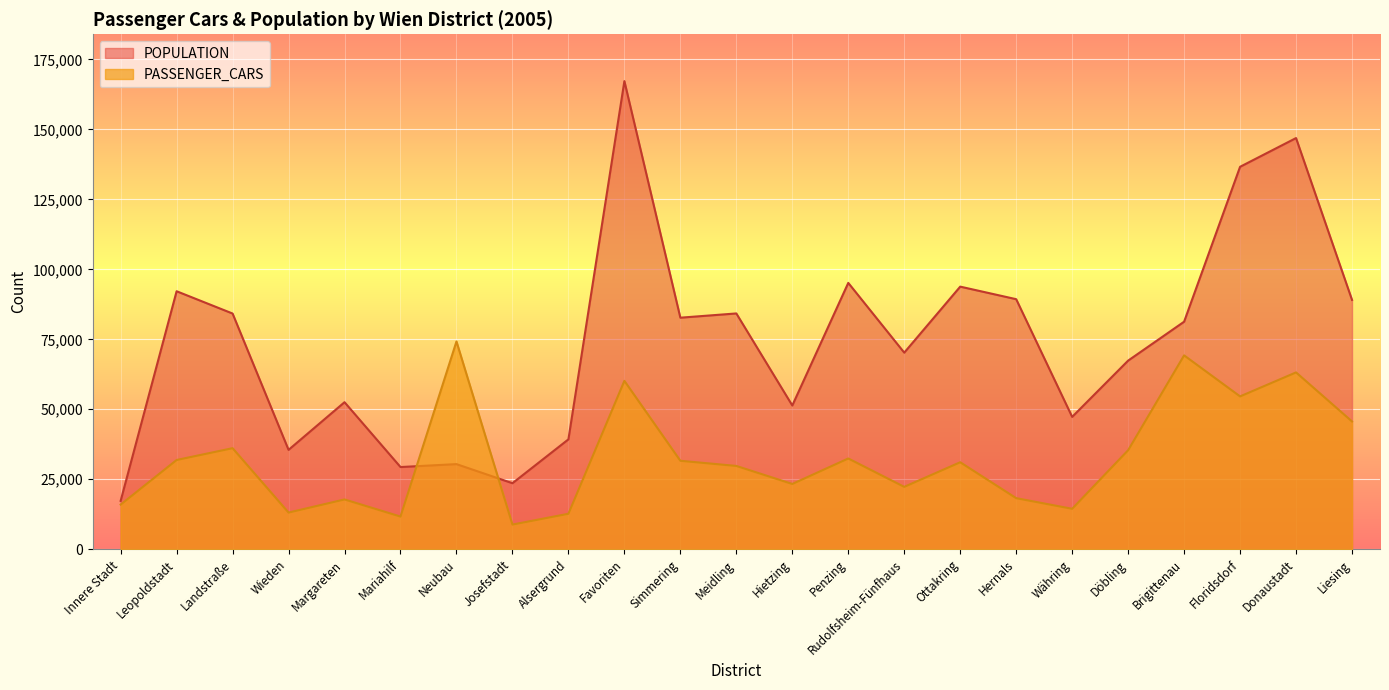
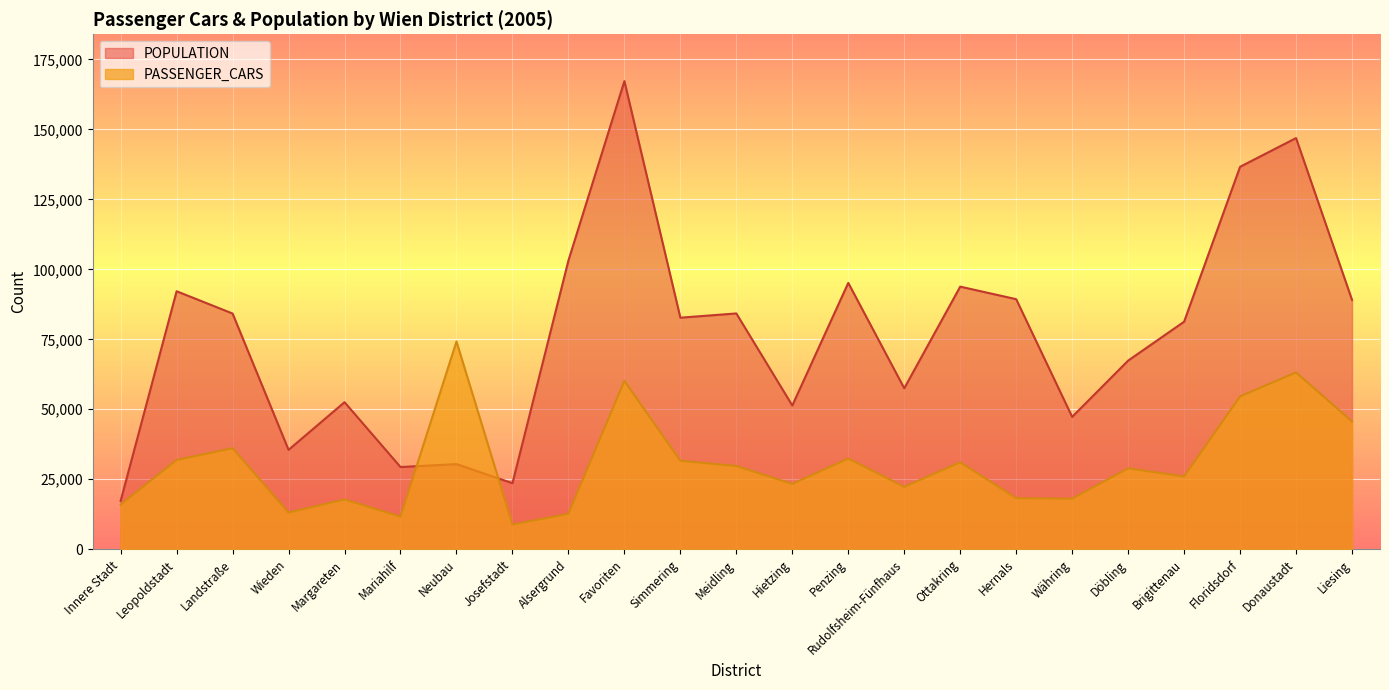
POPULATION, Alsergrund: 39,000 -> 103,000
POPULATION, Rudolfsheim-Fünfhaus: 70,000 -> 58,000
PASSENGER_CARS, Währing: 14,000 -> 18,000
PASSENGER_CARS, Döbling: 35,000 -> 29,000
PASSENGER_CARS, Brigittenau: 69,000 -> 26,000
